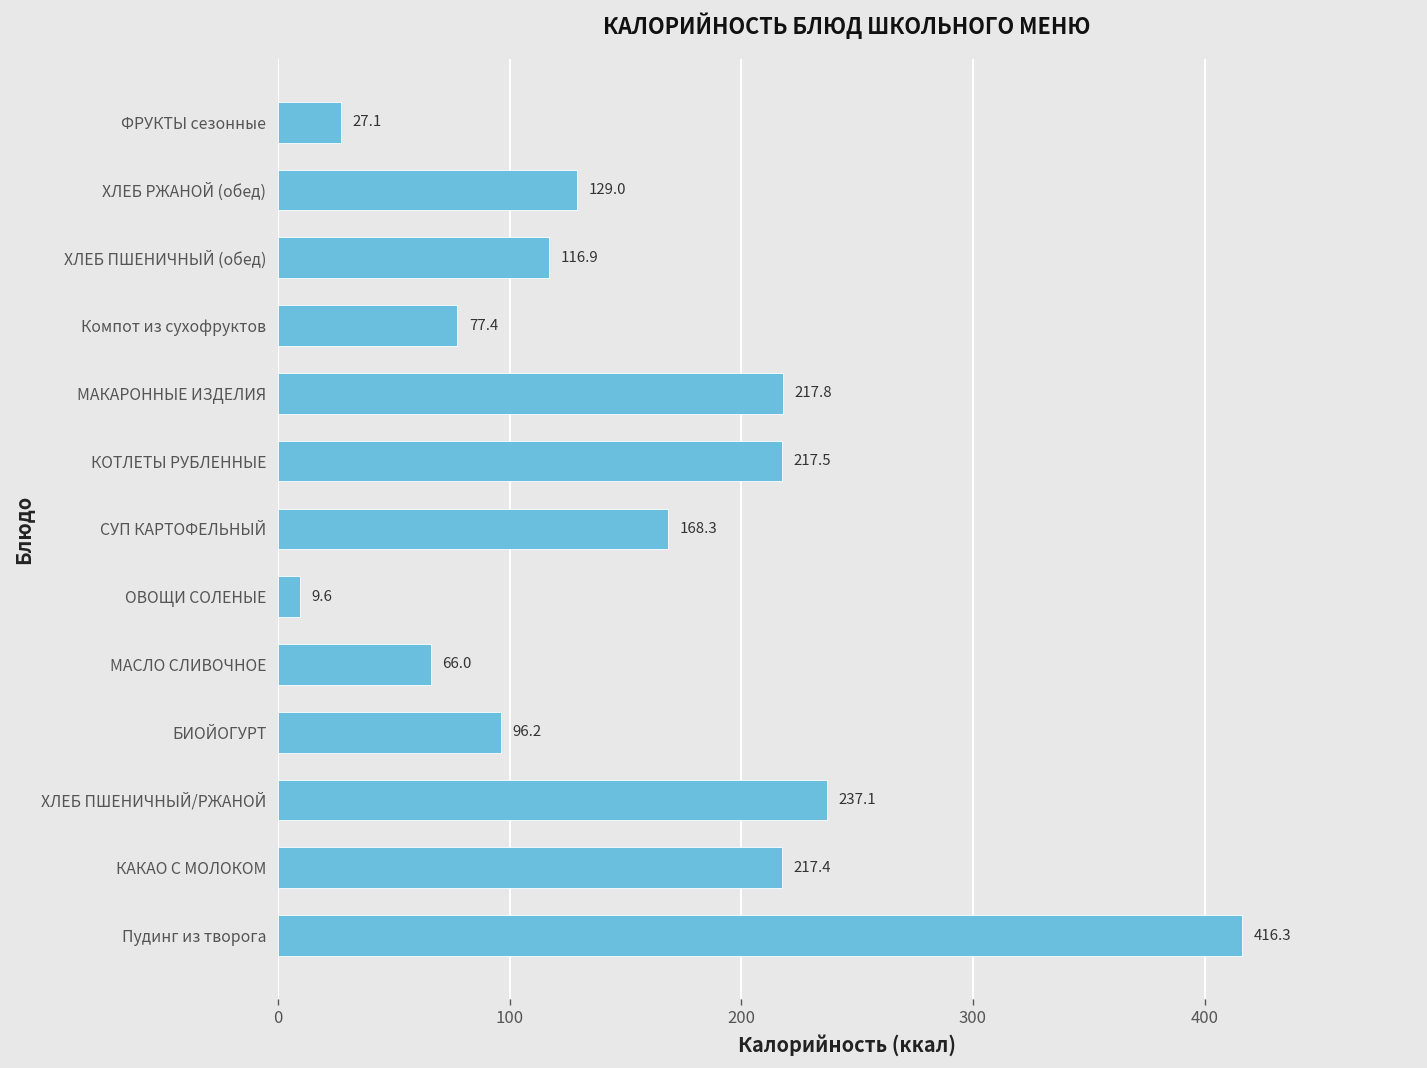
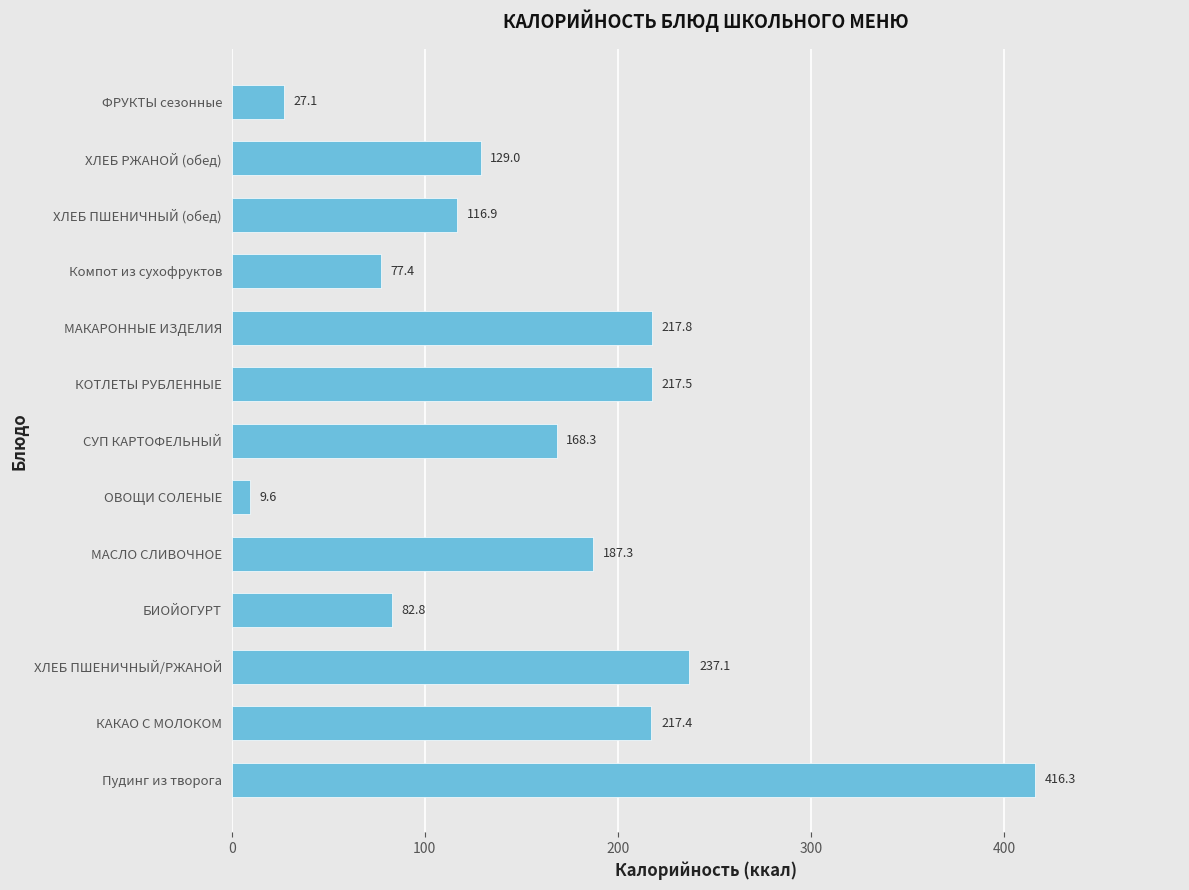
МАСЛО СЛИВОЧНОЕ: 66.0 -> 187.3
БИОЙОГУРТ: 96.2 -> 82.8
